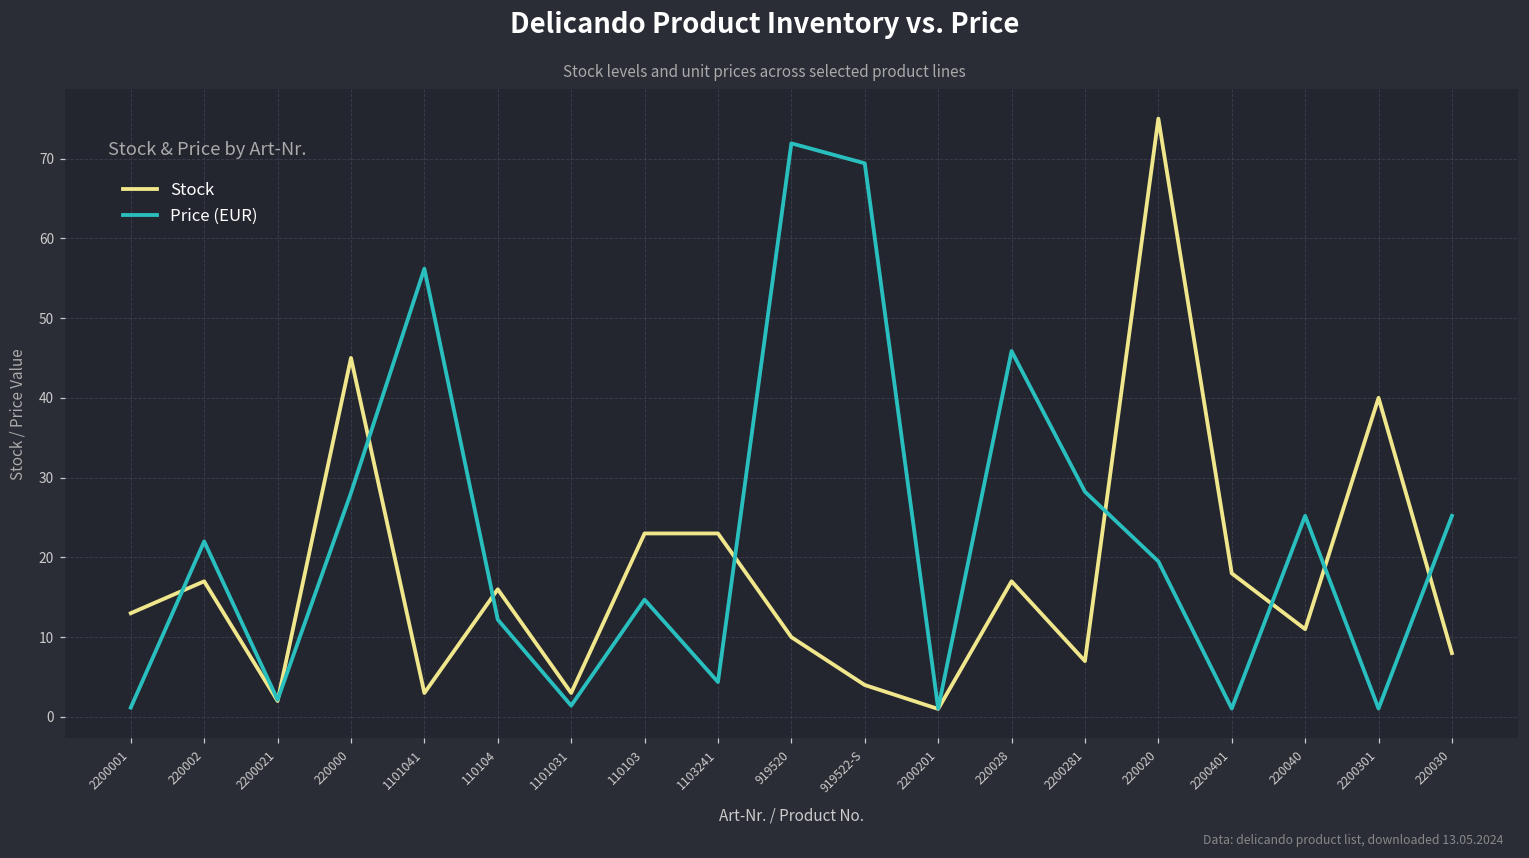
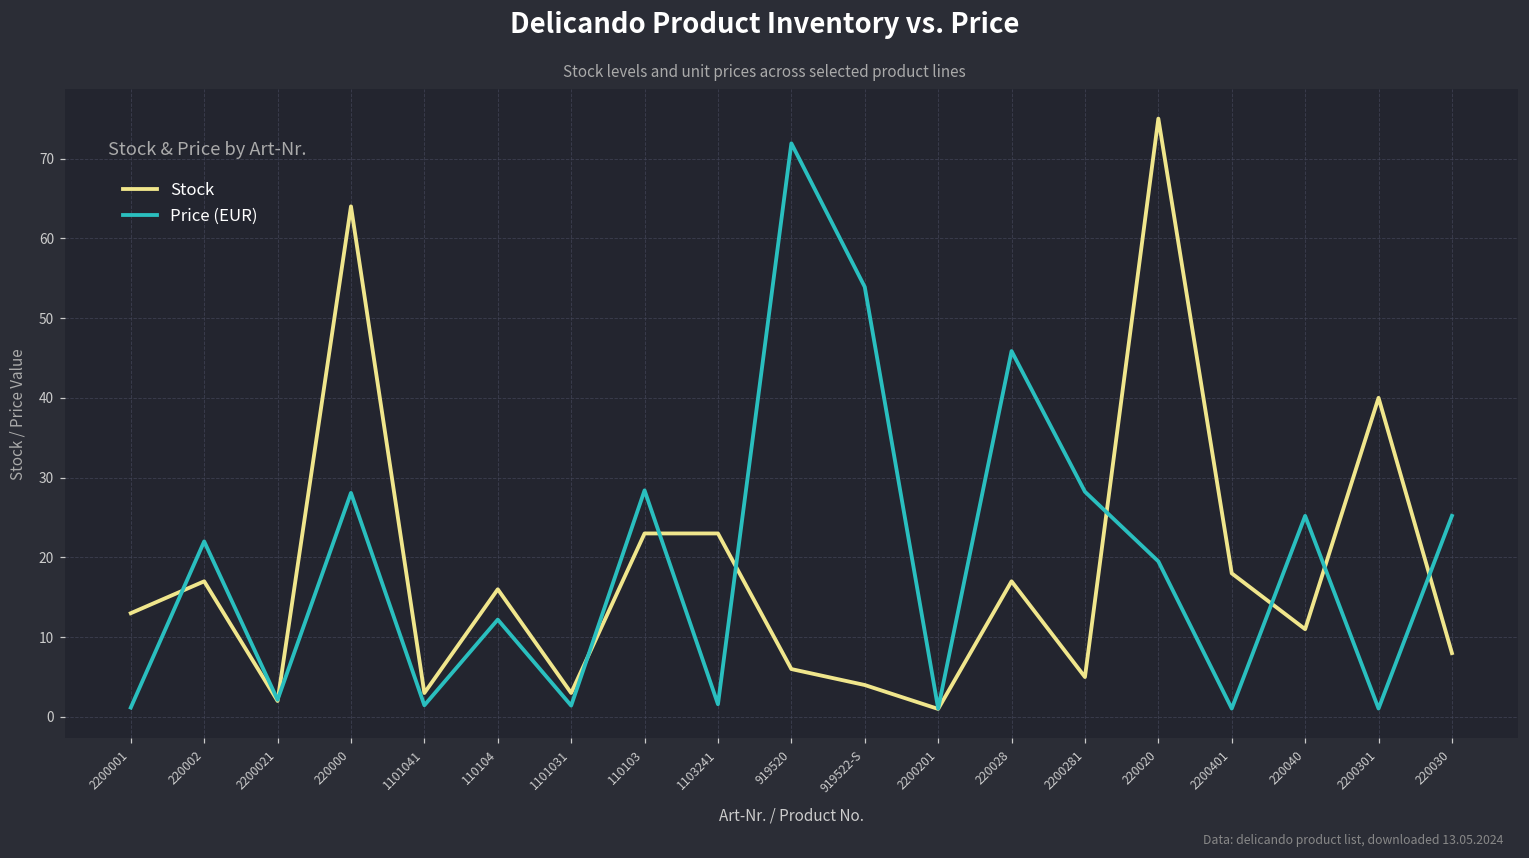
Stock, 220000: 45 -> 64
Price (EUR), 1101041: 56 -> 1
Price (EUR), 110103: 15 -> 28
Price (EUR), 1103241: 4 -> 2
Stock, 919520: 10 -> 6
Price (EUR), 919522-S: 69 -> 54
Stock, 2200281: 7 -> 5
